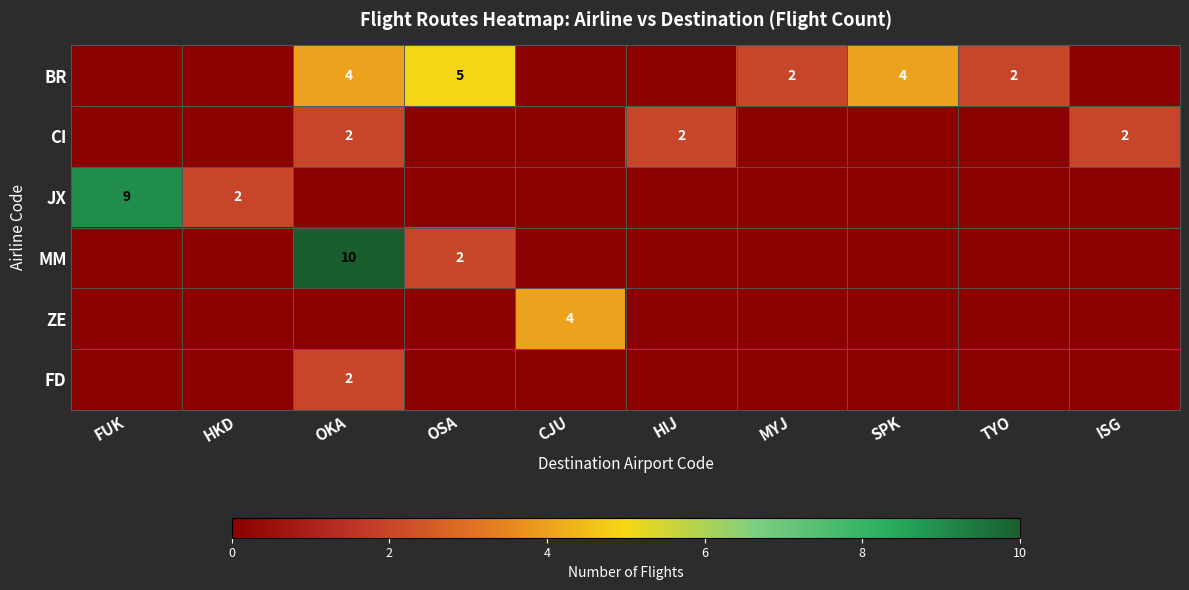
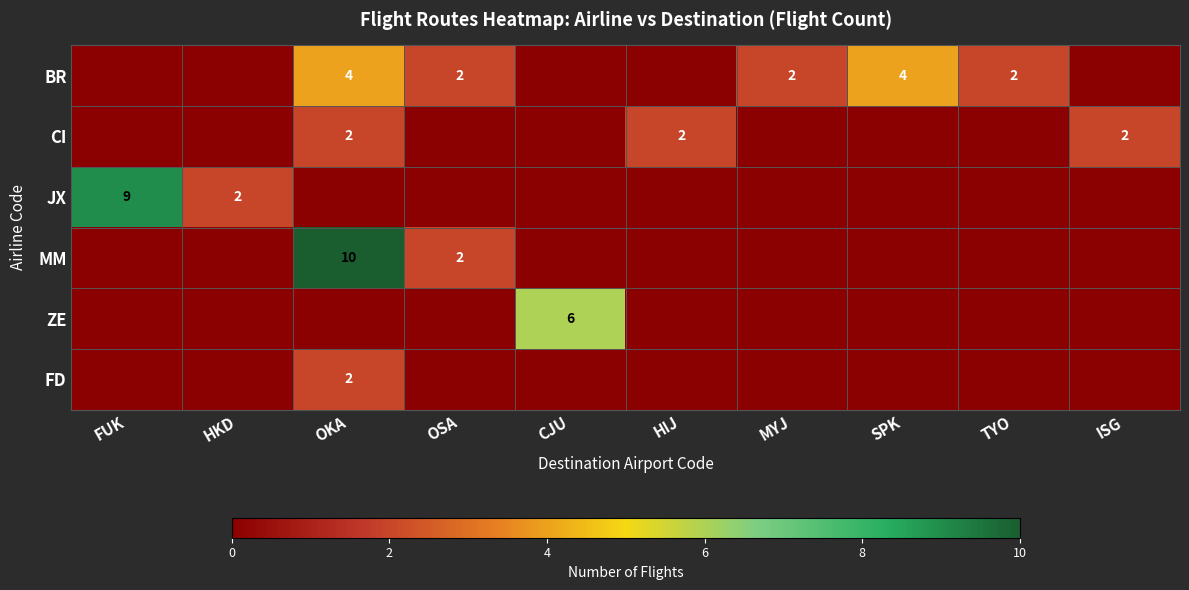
BR, OSA: 5 -> 2
ZE, CJU: 4 -> 6
